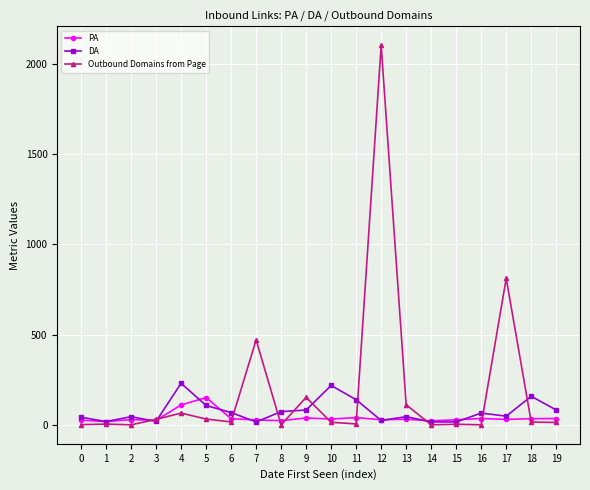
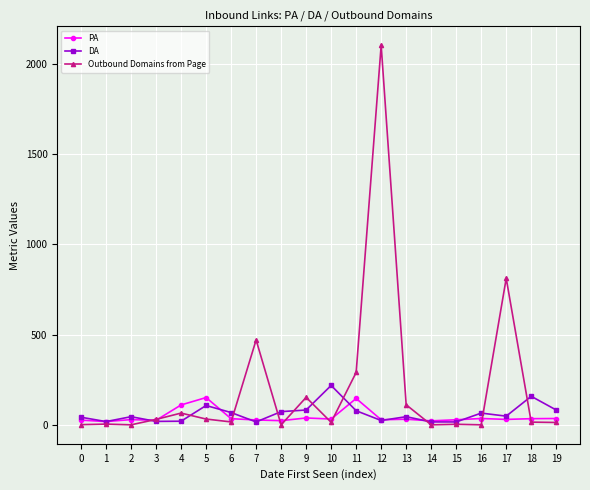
DA, 4: 230 -> 20
PA, 11: 40 -> 150
DA, 11: 140 -> 80
Outbound Domains from Page, 11: 10 -> 290
